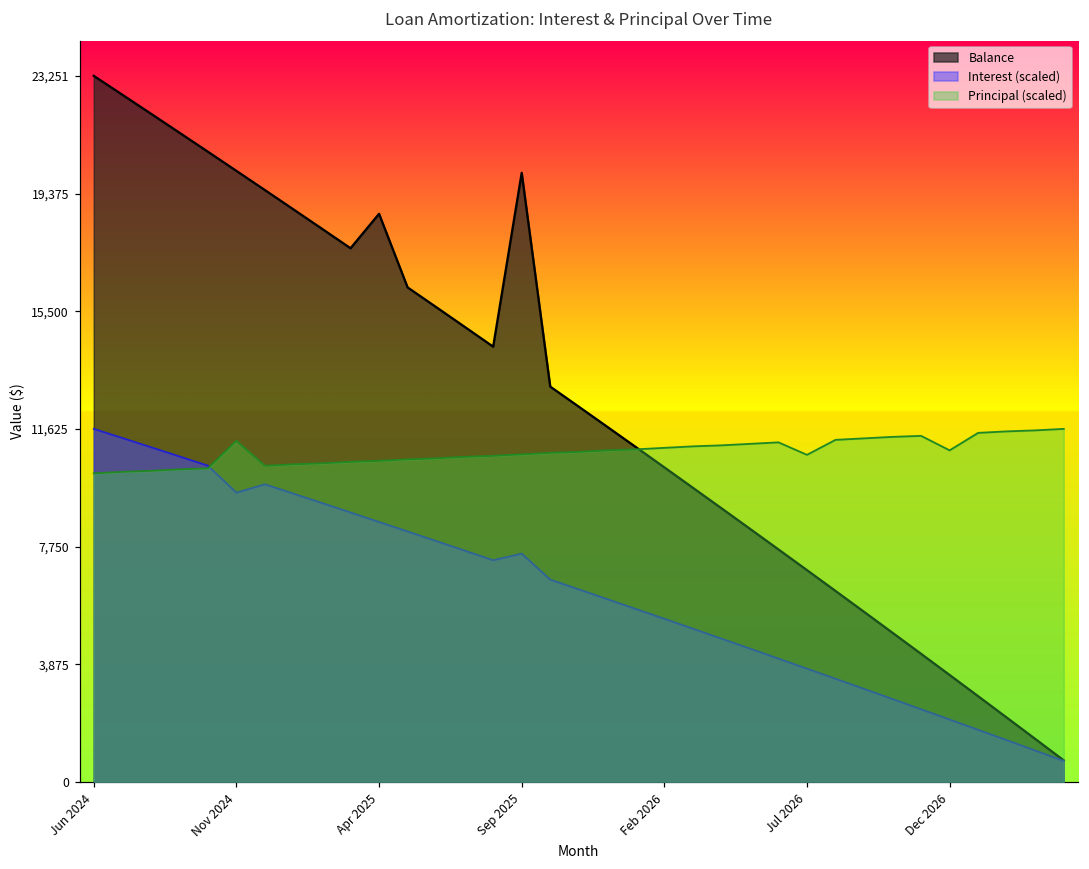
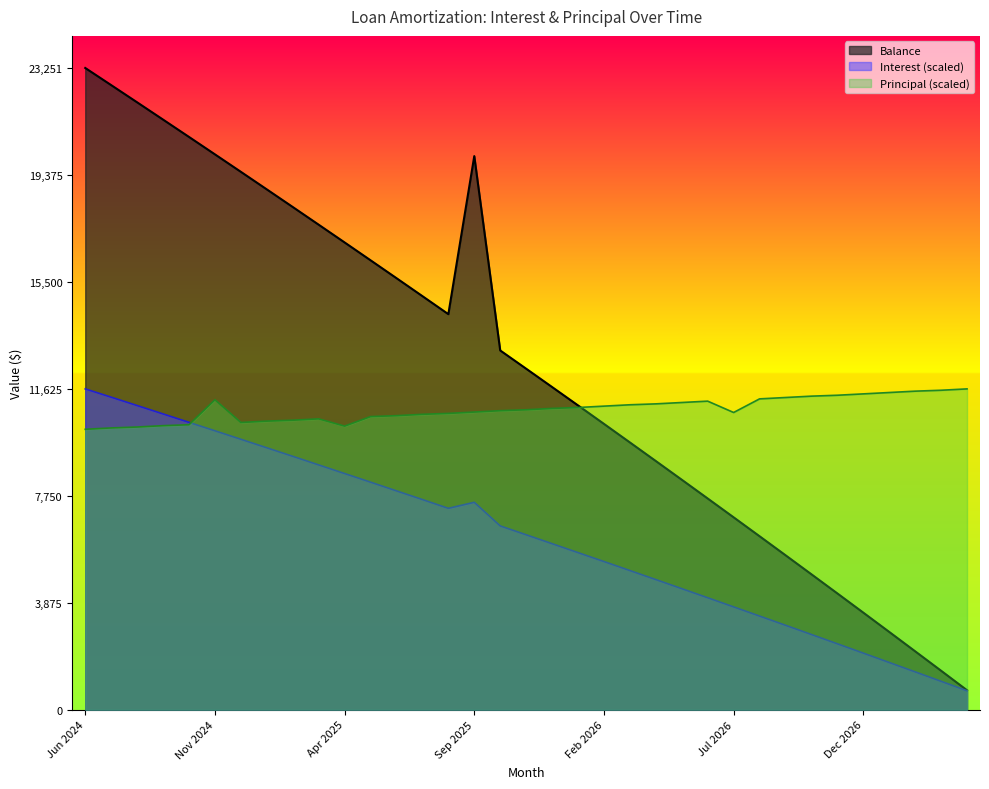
Interest (scaled), Nov 2024: 9,500 -> 10,100
Balance, Apr 2025: 18,700 -> 16,900
Principal (scaled), Apr 2025: 10,600 -> 10,300
Principal (scaled), Dec 2026: 10,900 -> 11,400
